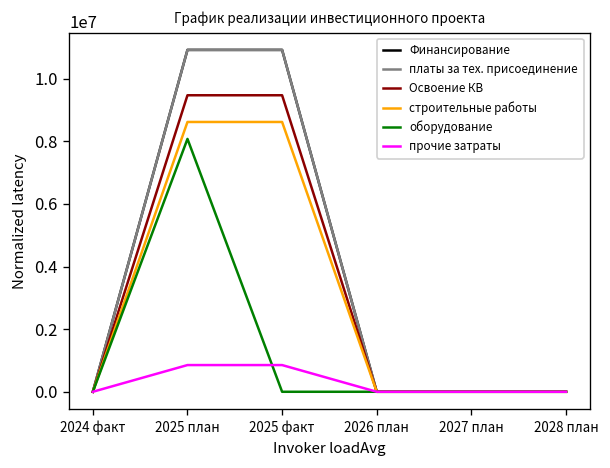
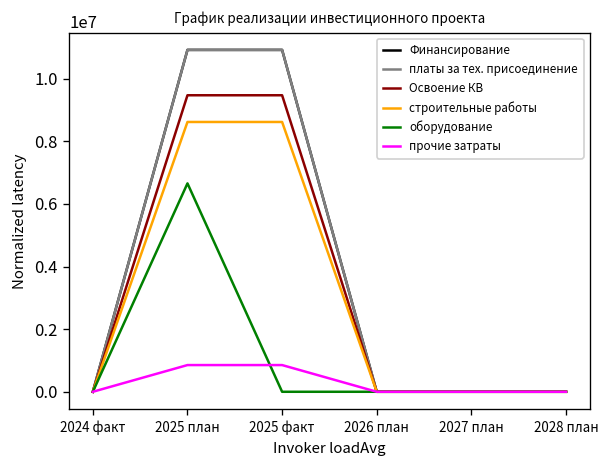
оборудование, 2025 план: 8100000 -> 6700000
